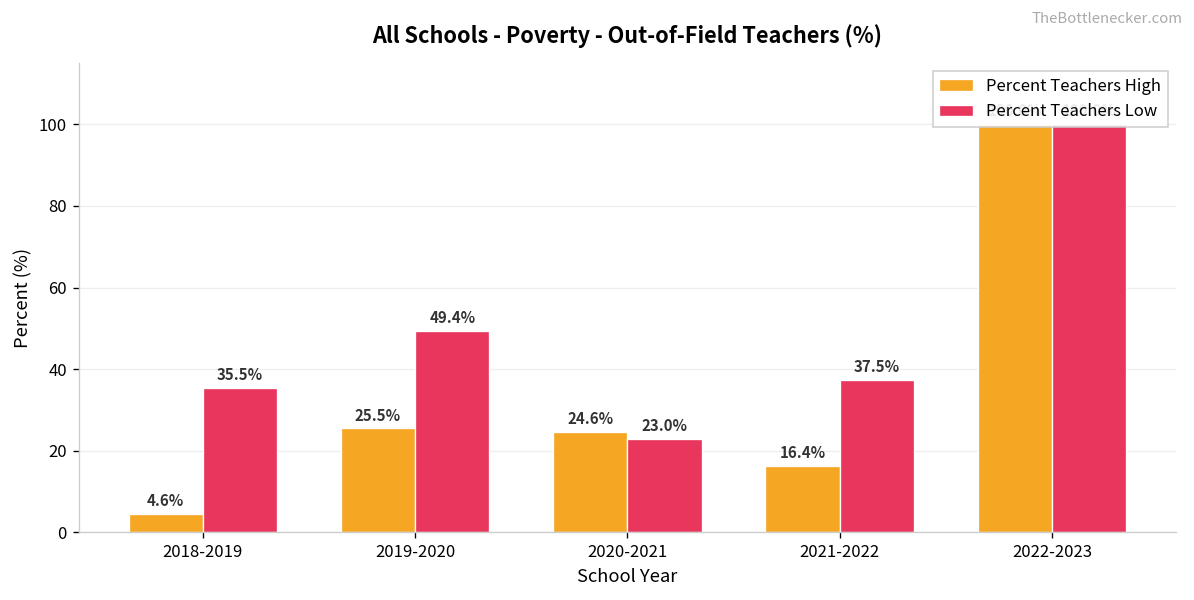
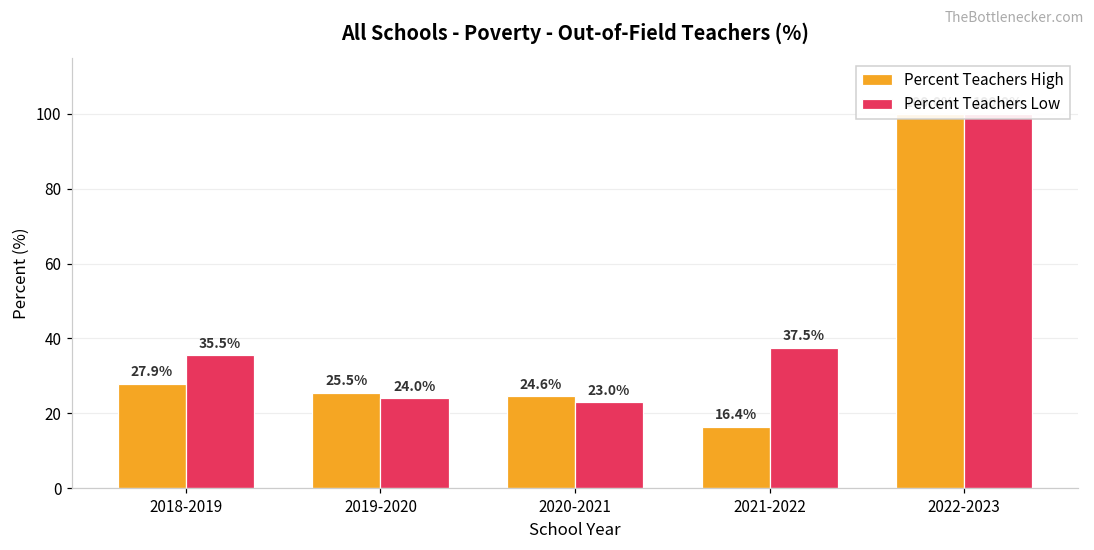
Percent Teachers High, 2018-2019: 4.6% -> 27.9%
Percent Teachers Low, 2019-2020: 49.4% -> 24.0%
